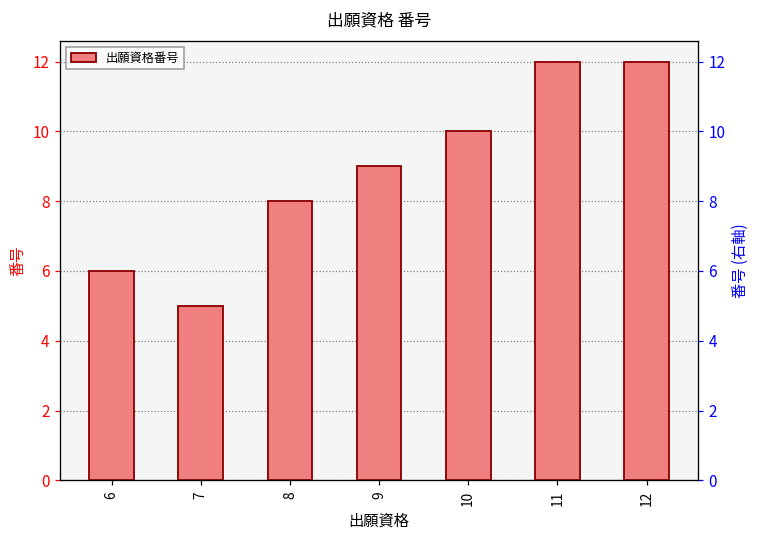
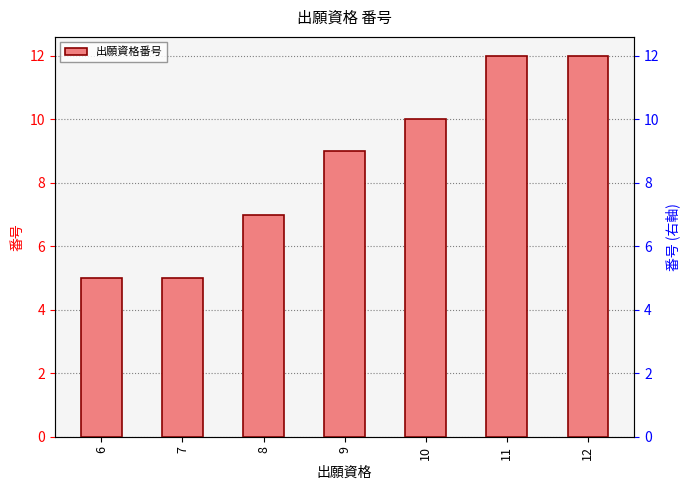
6: 6 -> 5
8: 8 -> 7
